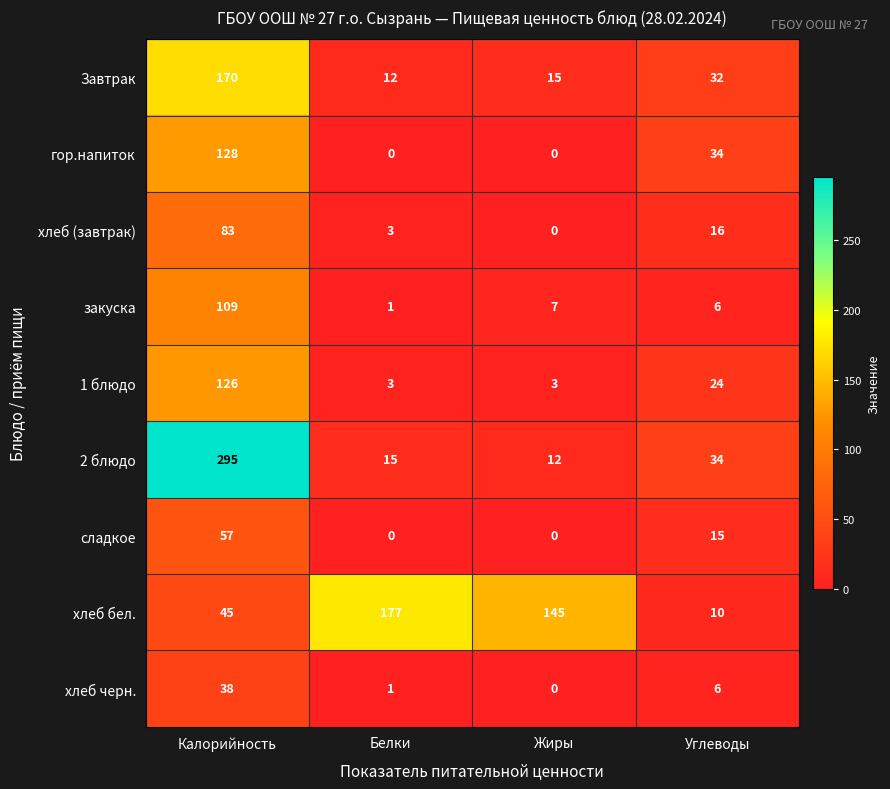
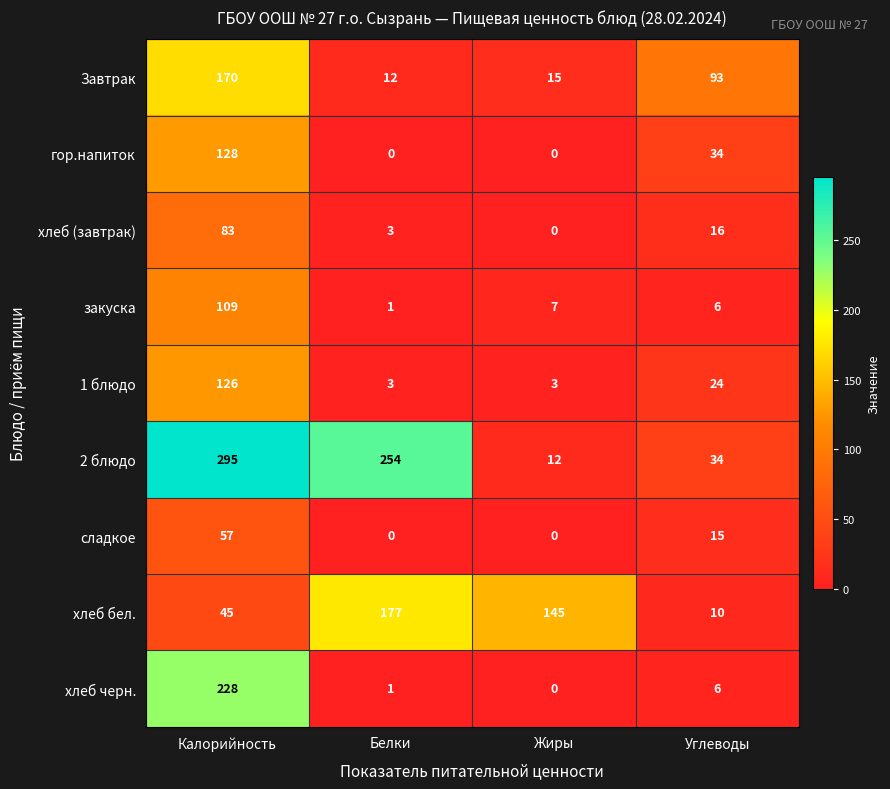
Завтрак, Углеводы: 32 -> 93
2 блюдо, Белки: 15 -> 254
хлеб черн., Калорийность: 38 -> 228
